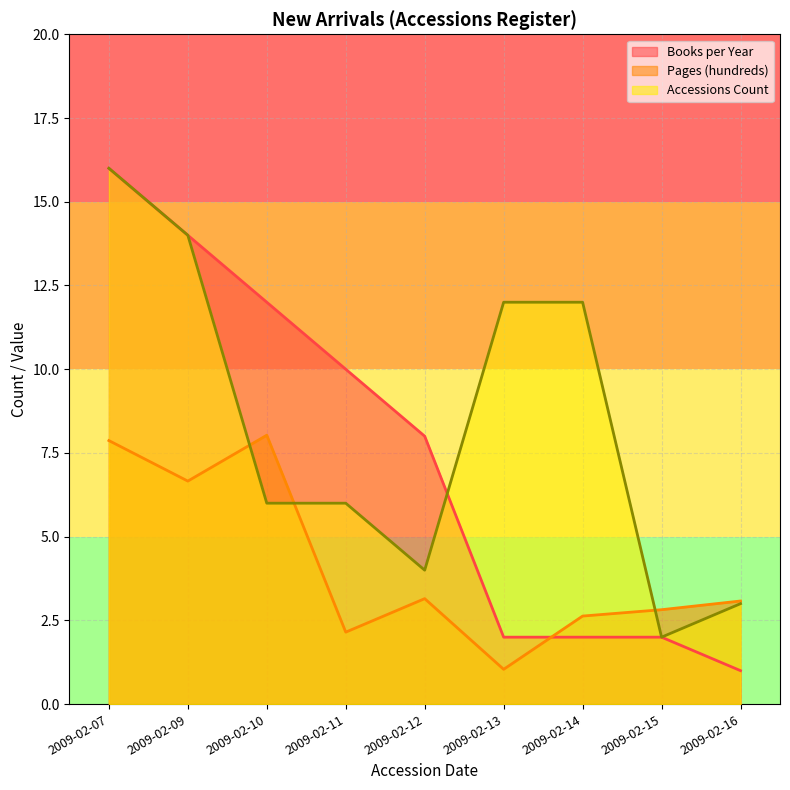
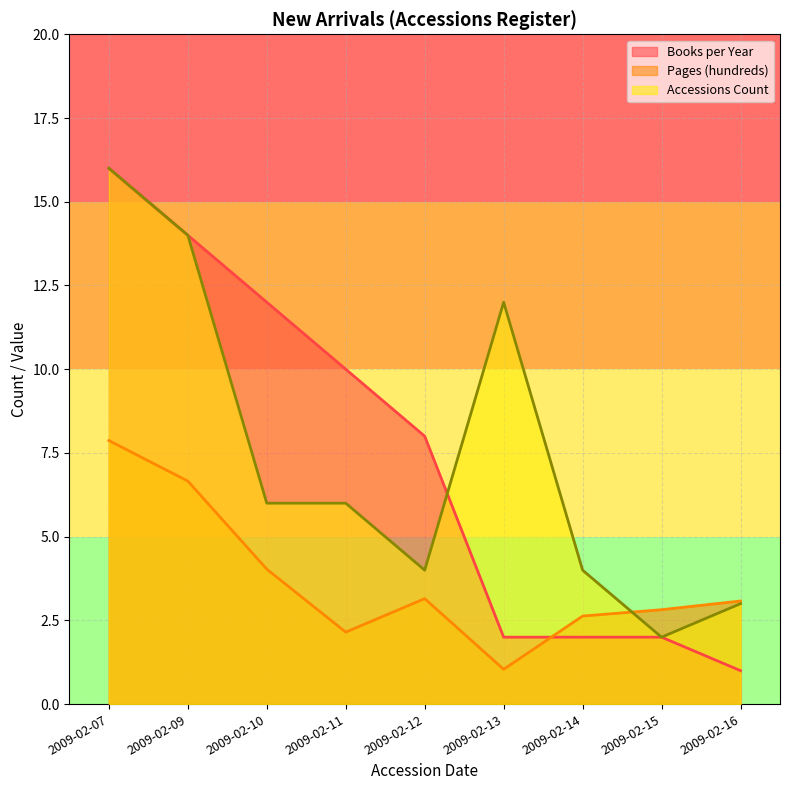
Pages (hundreds), 2009-02-10: 8.0 -> 4.0
Accessions Count, 2009-02-14: 12 -> 4
